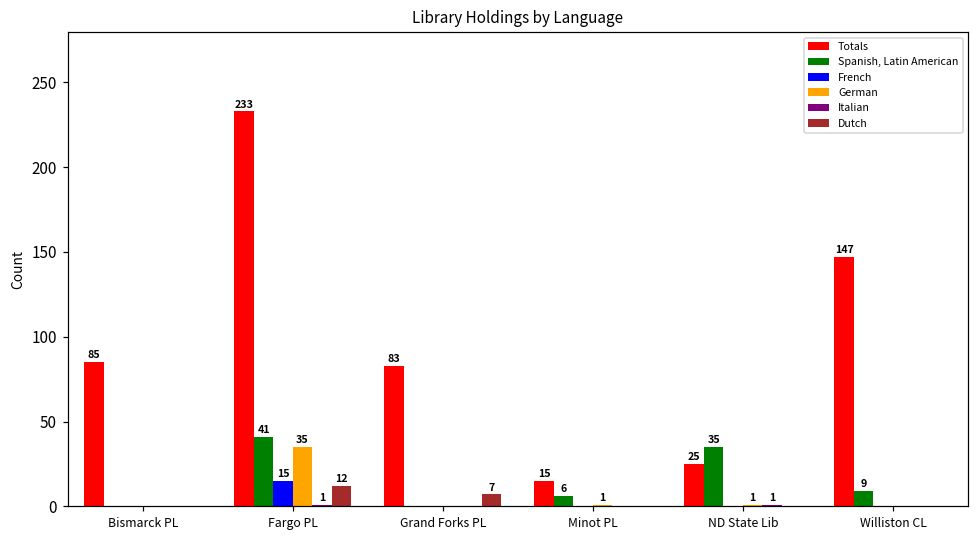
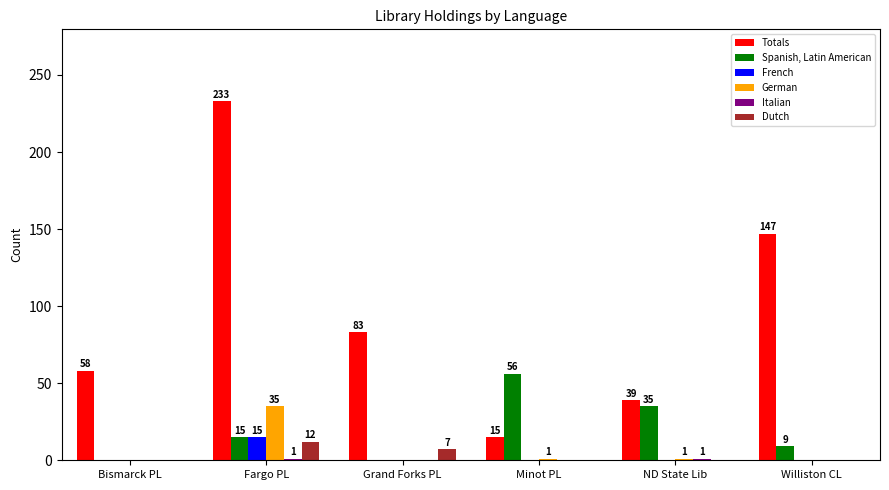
Totals, Bismarck PL: 85 -> 58
Spanish, Latin American, Fargo PL: 41 -> 15
Spanish, Latin American, Minot PL: 6 -> 56
Totals, ND State Lib: 25 -> 39
